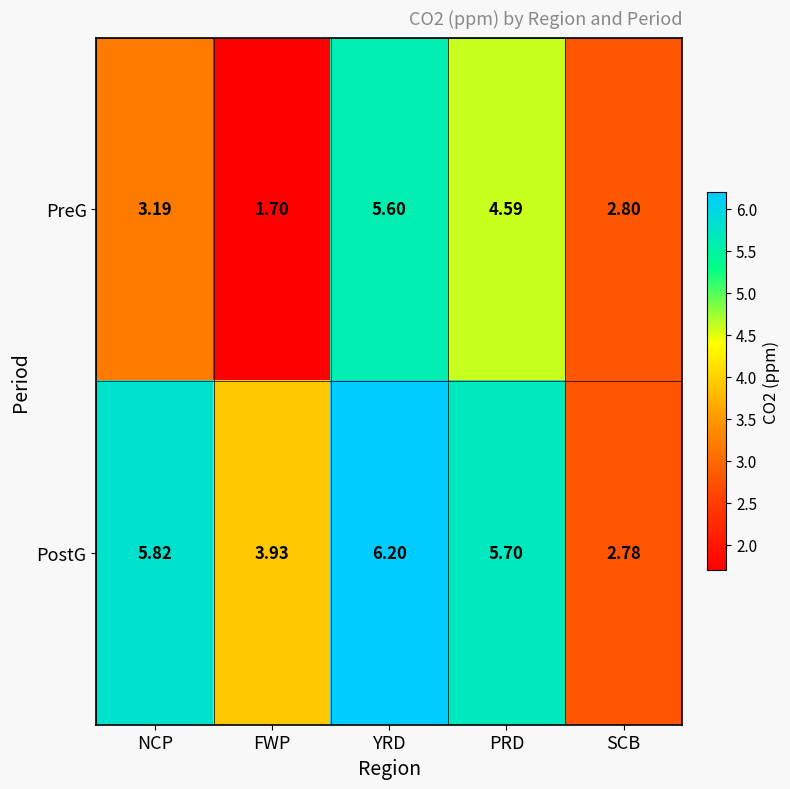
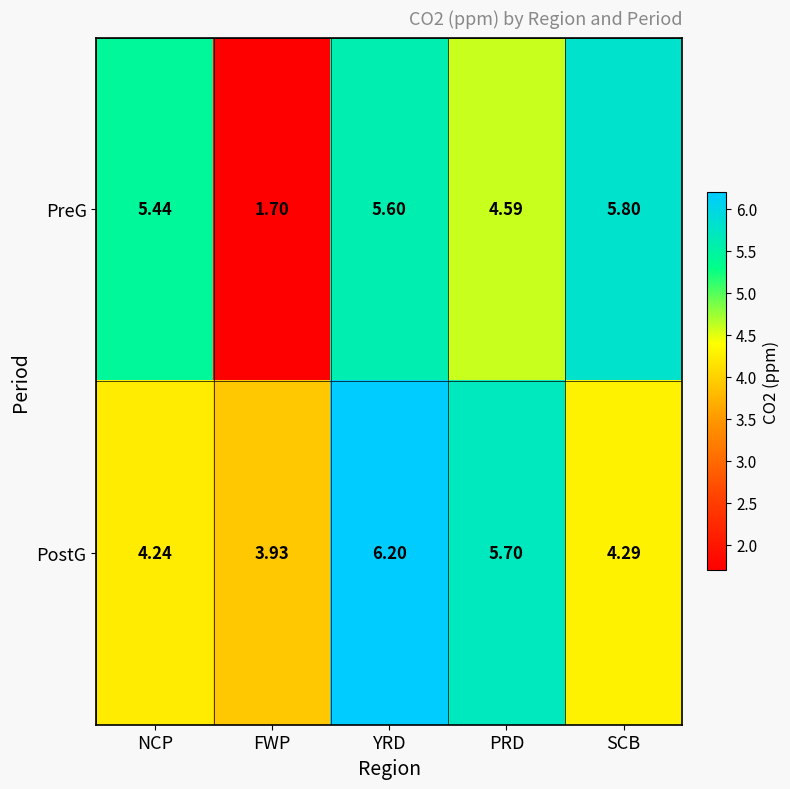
PreG, NCP: 3.19 -> 5.44
PreG, SCB: 2.80 -> 5.80
PostG, NCP: 5.82 -> 4.24
PostG, SCB: 2.78 -> 4.29
